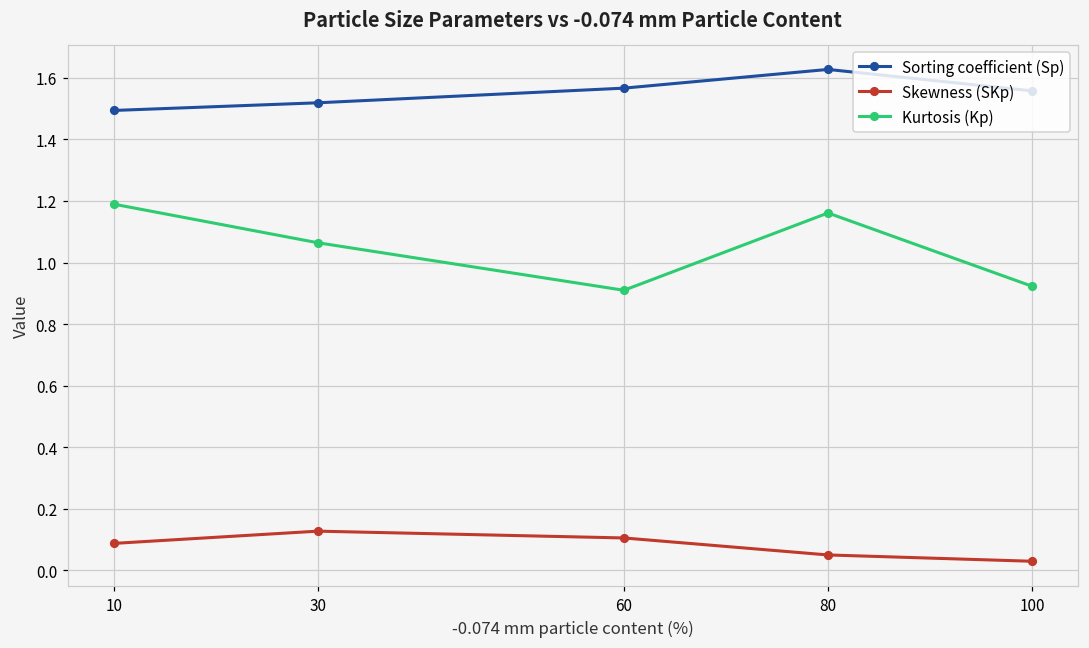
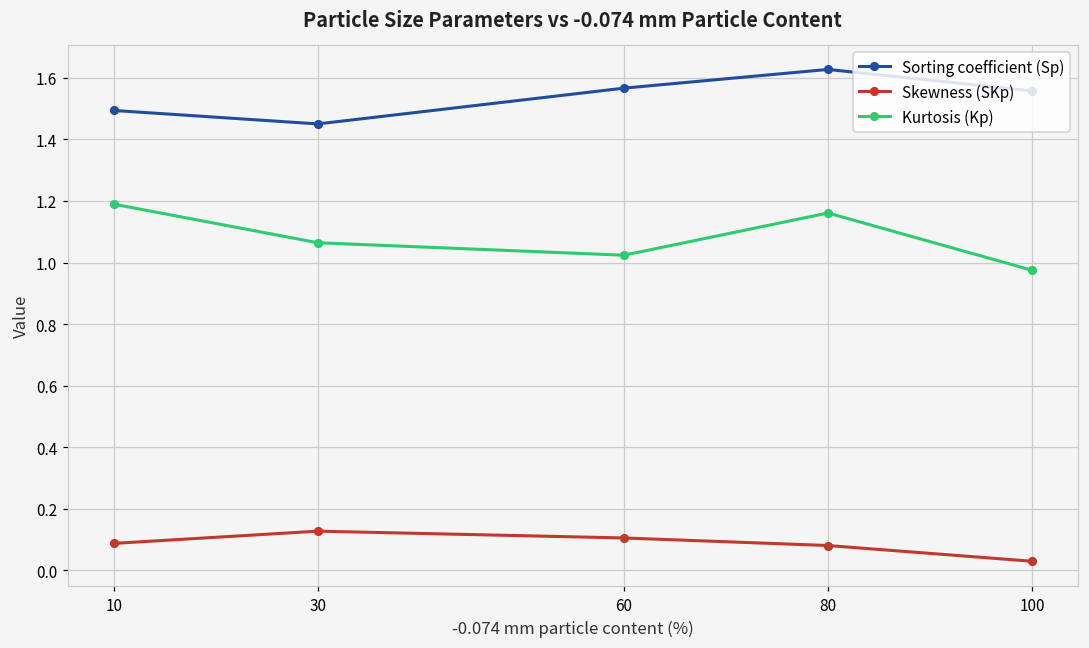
Sorting coefficient (Sp), 30: 1.52 -> 1.45
Kurtosis (Kp), 60: 0.91 -> 1.02
Skewness (SKp), 80: 0.05 -> 0.08
Kurtosis (Kp), 100: 0.92 -> 0.97
